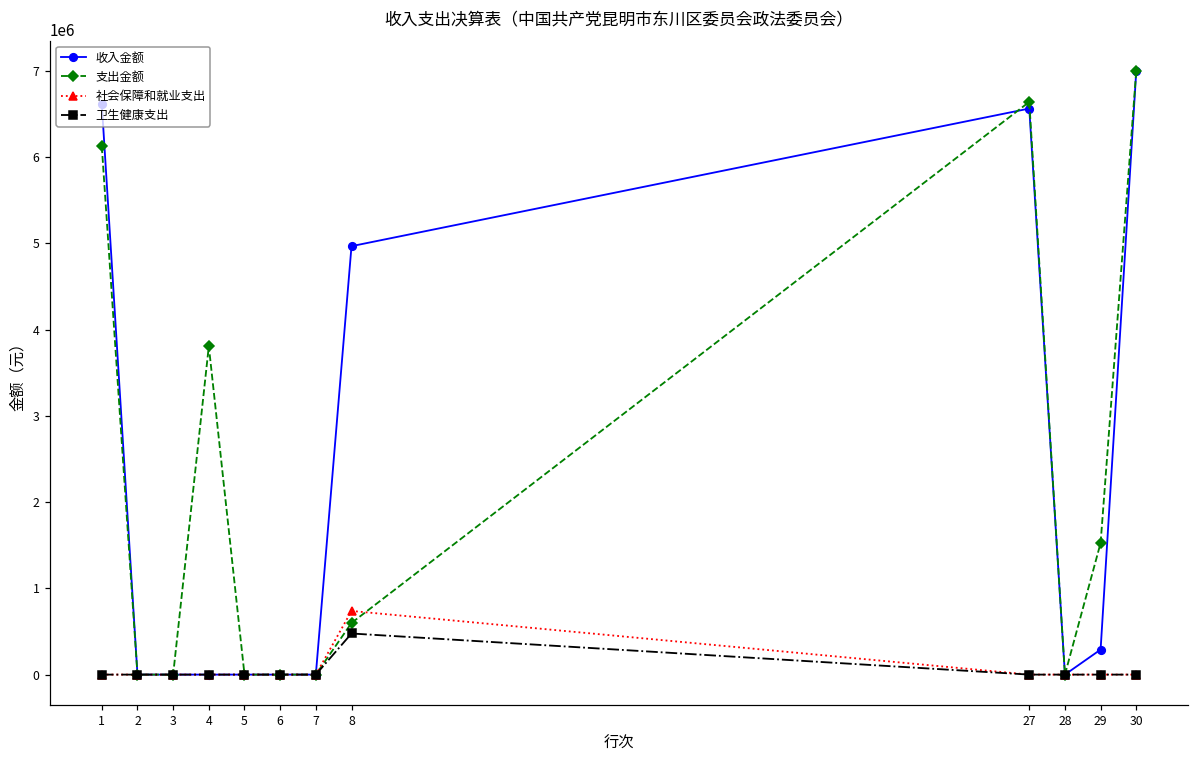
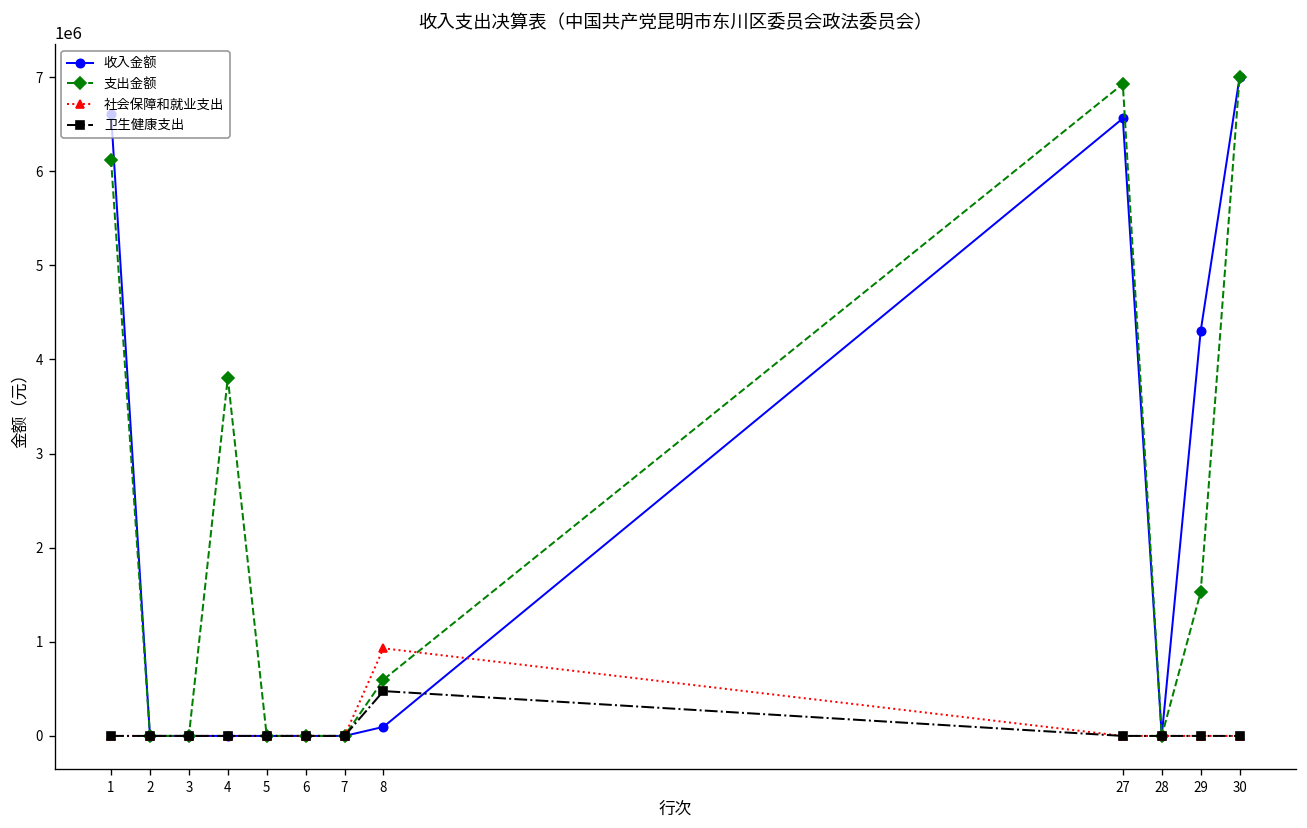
收入金额, 8: 5000000 -> 100000
社会保障和就业支出, 8: 700000 -> 900000
支出金额, 27: 6600000 -> 6900000
收入金额, 29: 300000 -> 4300000
